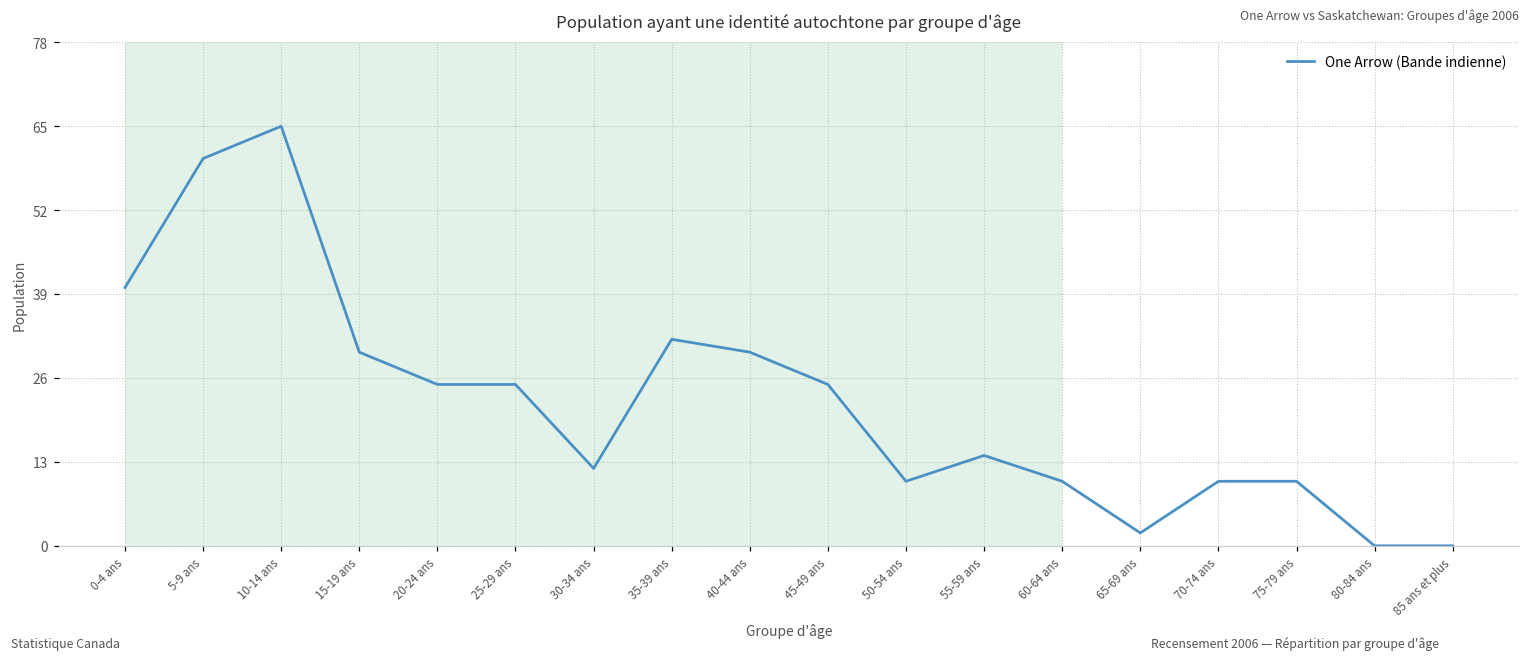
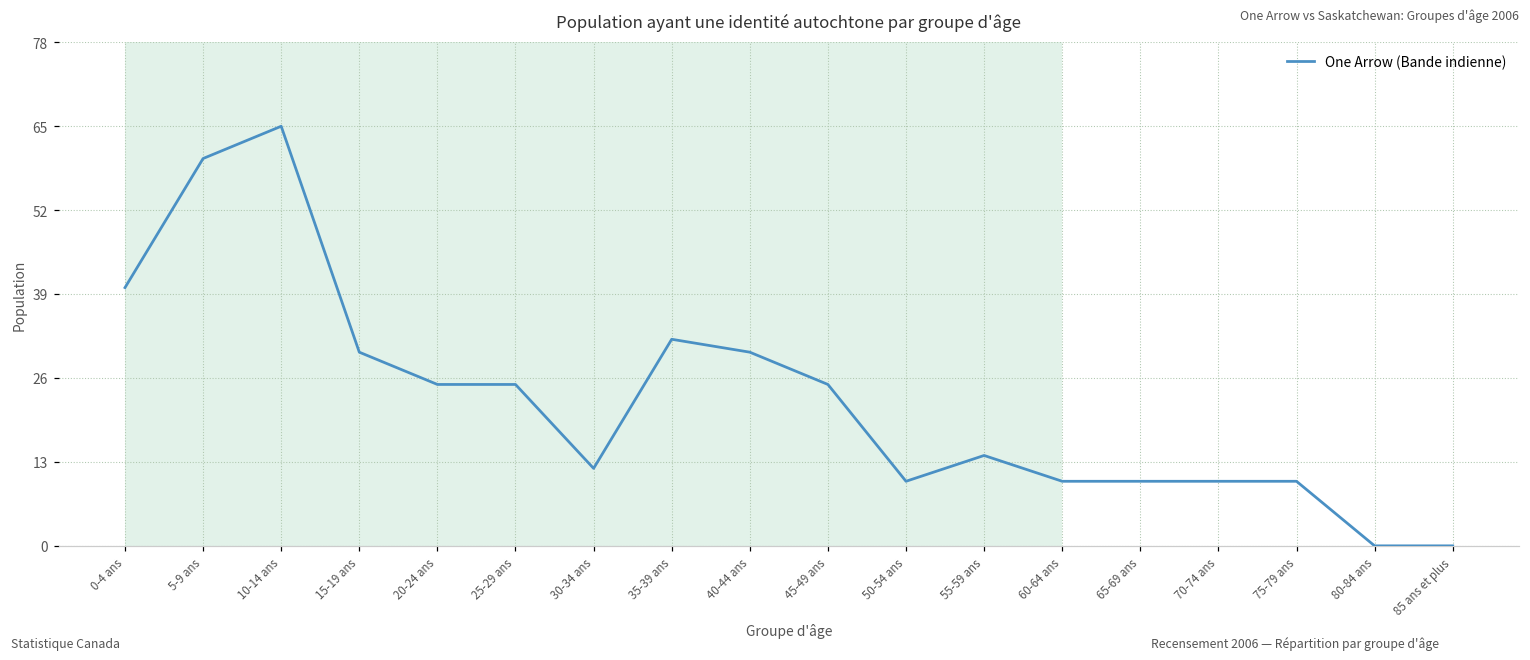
65-69 ans: 2 -> 10
